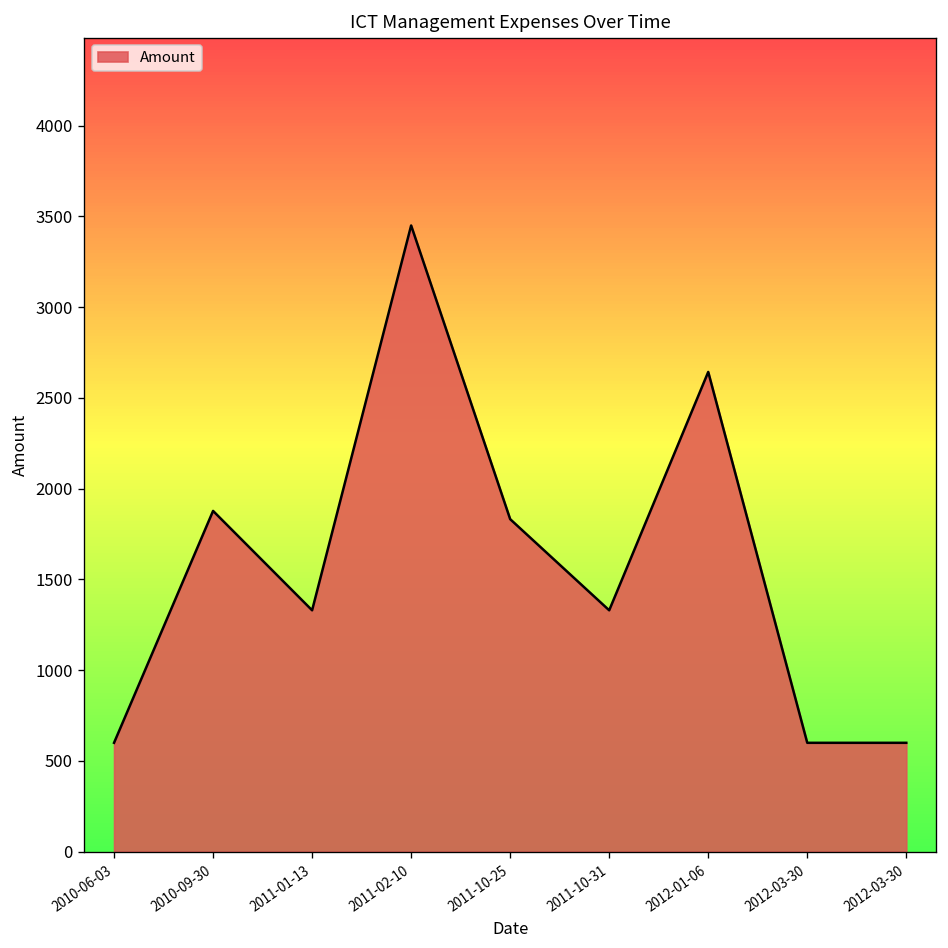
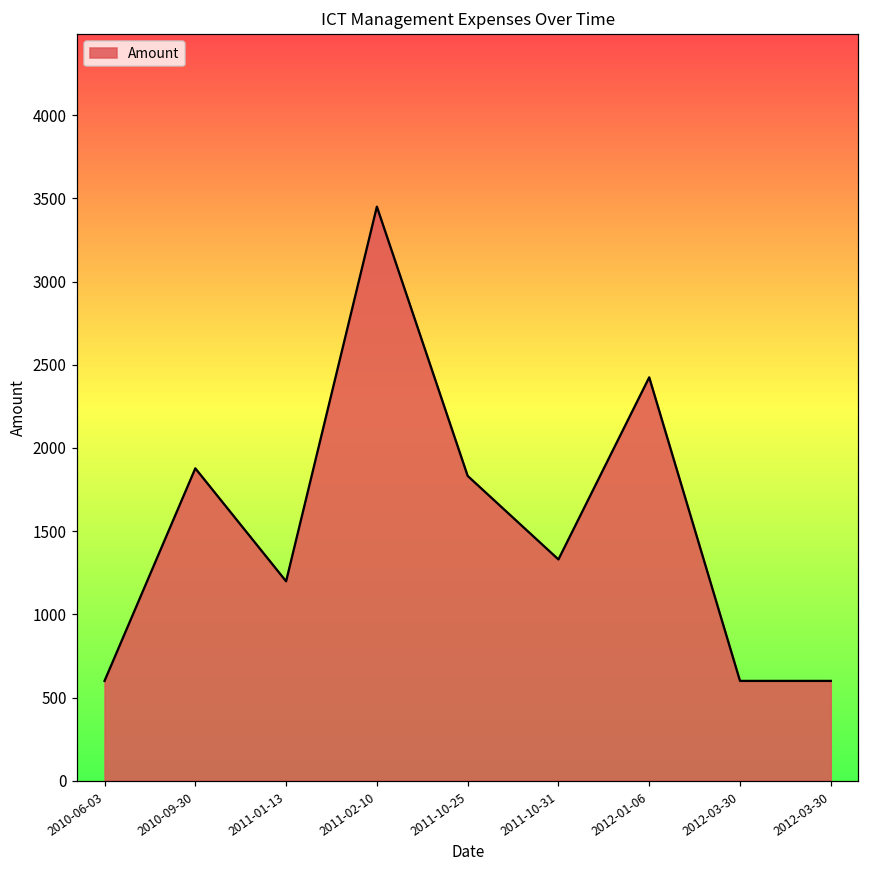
2011-01-13: 1330 -> 1200
2012-01-06: 2640 -> 2420
